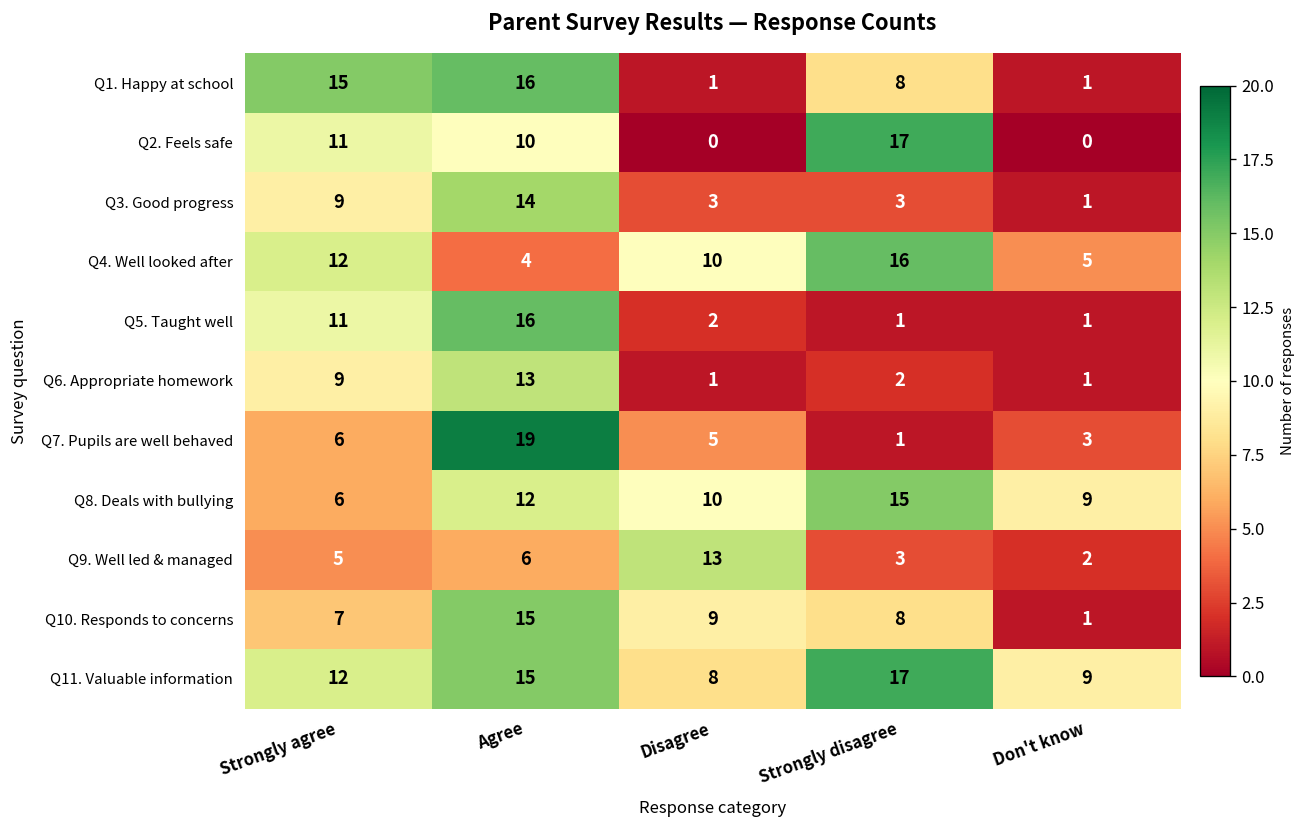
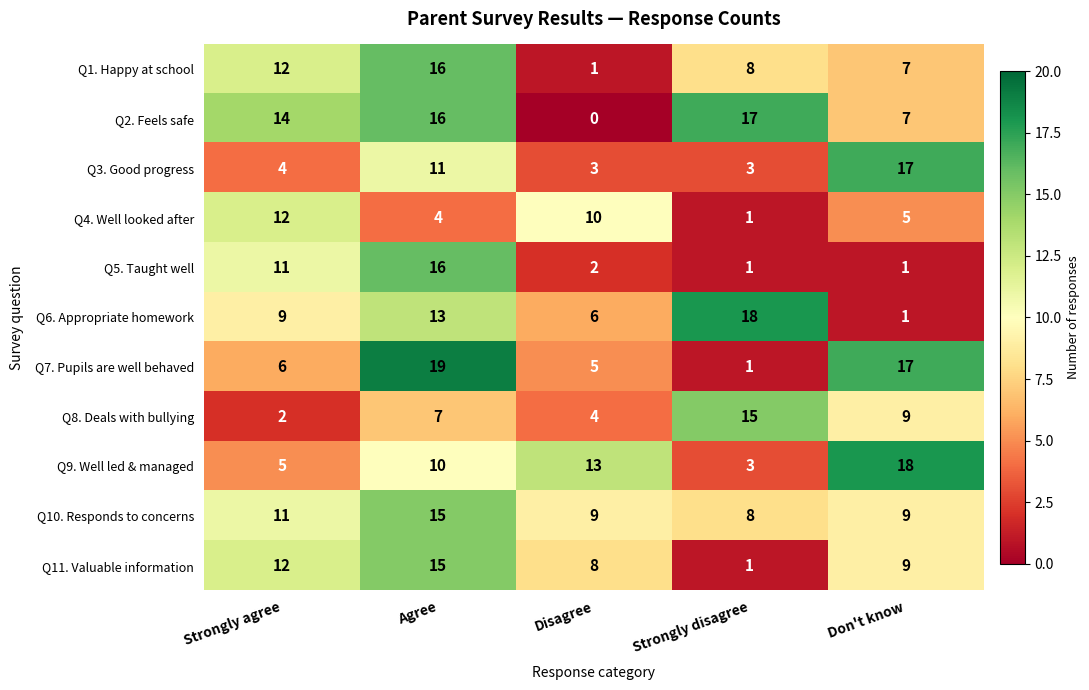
Q1. Happy at school, Strongly agree: 15 -> 12
Q1. Happy at school, Don't know: 1 -> 7
Q2. Feels safe, Strongly agree: 11 -> 14
Q2. Feels safe, Agree: 10 -> 16
Q2. Feels safe, Don't know: 0 -> 7
Q3. Good progress, Strongly agree: 9 -> 4
Q3. Good progress, Agree: 14 -> 11
Q3. Good progress, Don't know: 1 -> 17
Q4. Well looked after, Strongly disagree: 16 -> 1
Q6. Appropriate homework, Disagree: 1 -> 6
Q6. Appropriate homework, Strongly disagree: 2 -> 18
Q7. Pupils are well behaved, Don't know: 3 -> 17
Q8. Deals with bullying, Strongly agree: 6 -> 2
Q8. Deals with bullying, Agree: 12 -> 7
Q8. Deals with bullying, Disagree: 10 -> 4
Q9. Well led & managed, Agree: 6 -> 10
Q9. Well led & managed, Don't know: 2 -> 18
Q10. Responds to concerns, Strongly agree: 7 -> 11
Q10. Responds to concerns, Don't know: 1 -> 9
Q11. Valuable information, Strongly disagree: 17 -> 1
